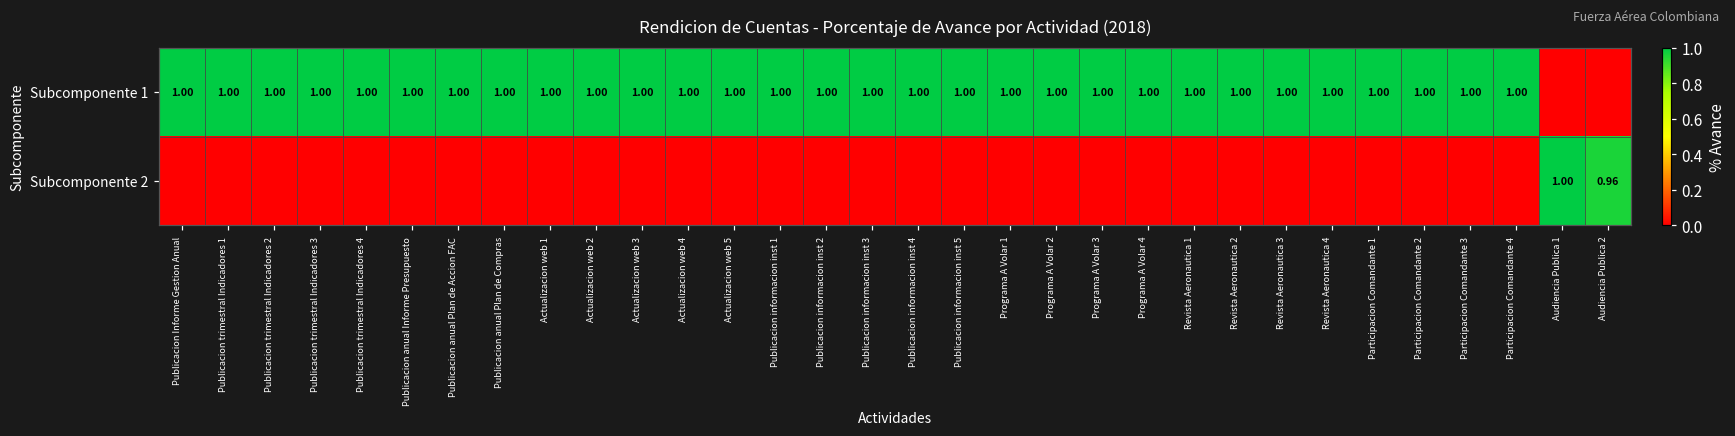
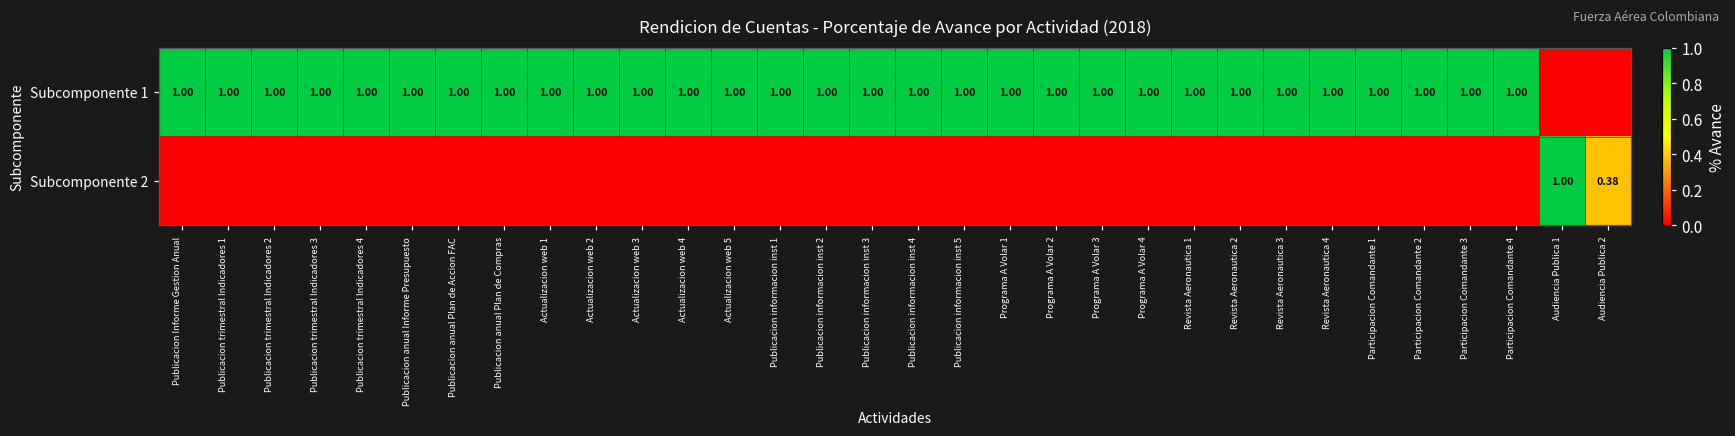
Subcomponente 2, Audiencia Publica 2: 0.96 -> 0.38
